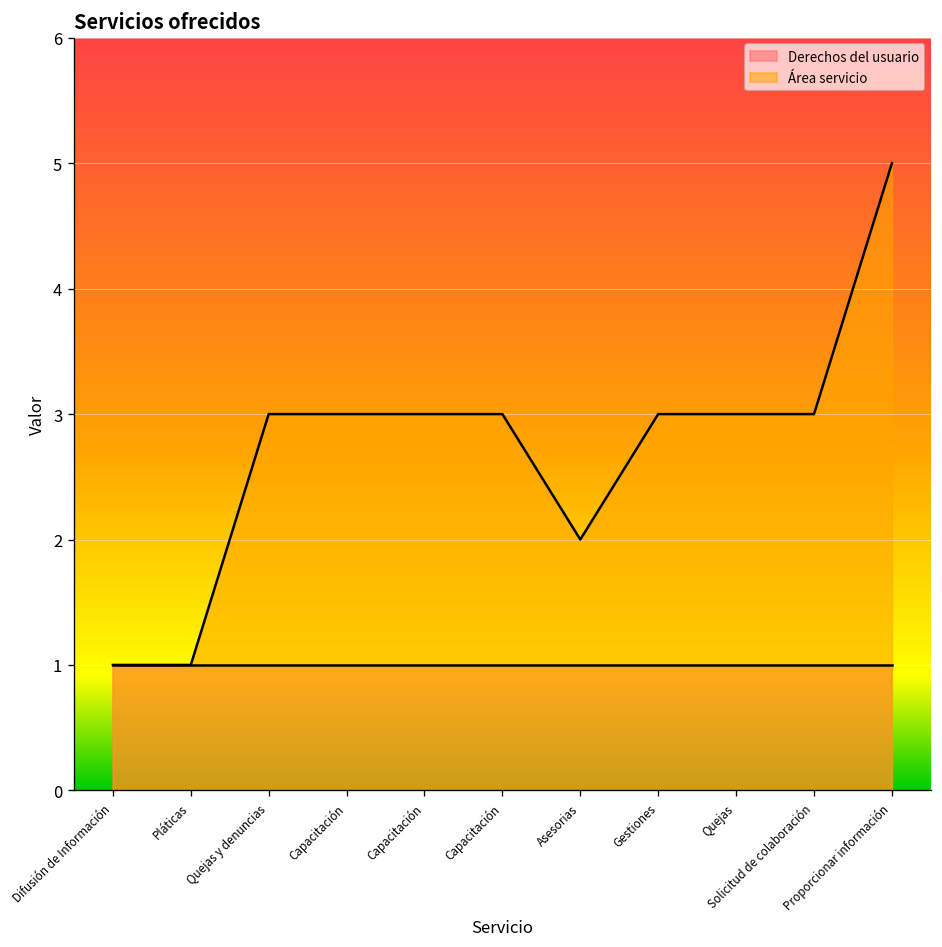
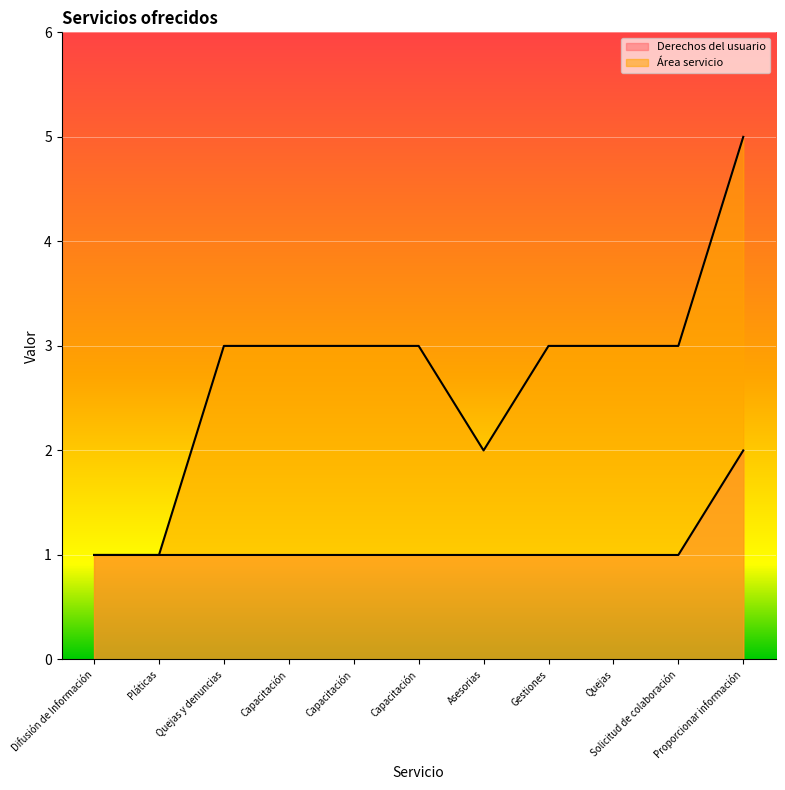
Derechos del usuario, Proporcionar información: 1 -> 2
